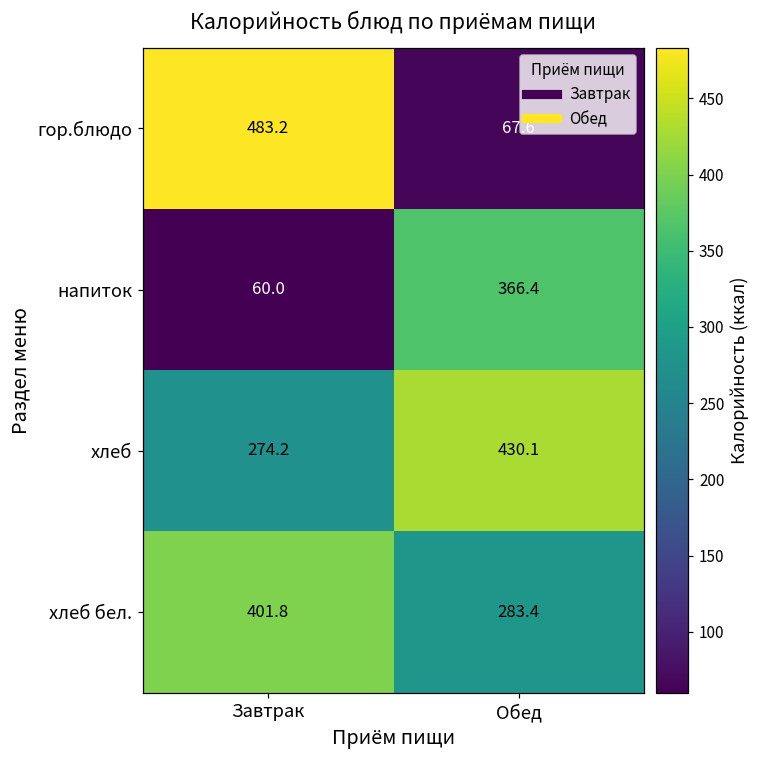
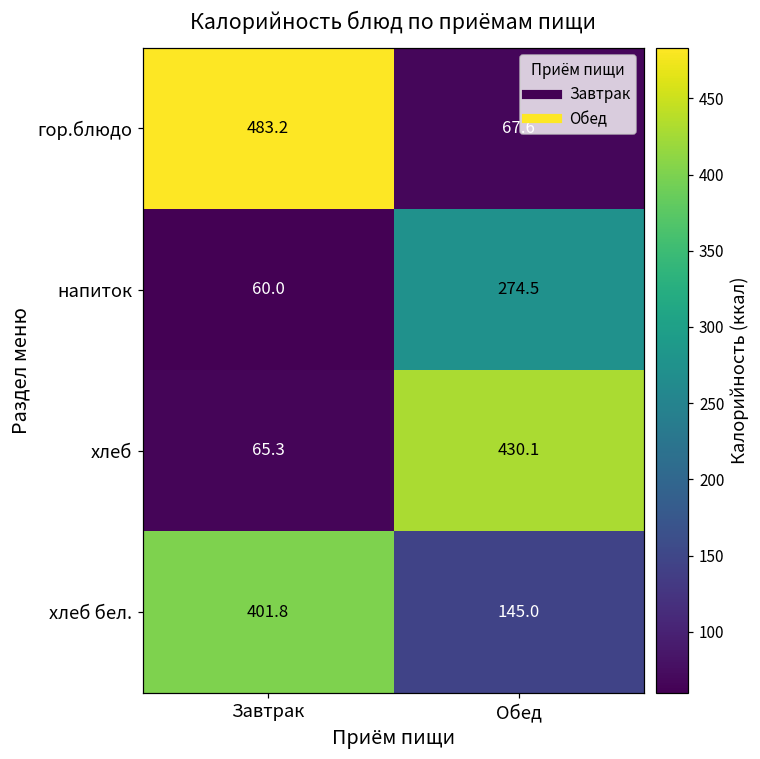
напиток, Обед: 366.4 -> 274.5
хлеб, Завтрак: 274.2 -> 65.3
хлеб бел., Обед: 283.4 -> 145.0
